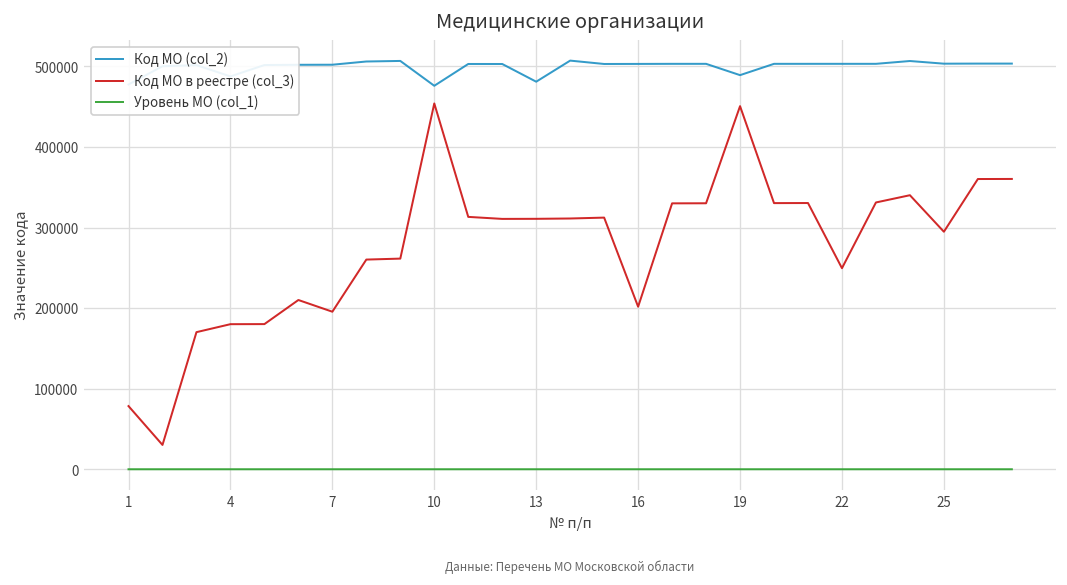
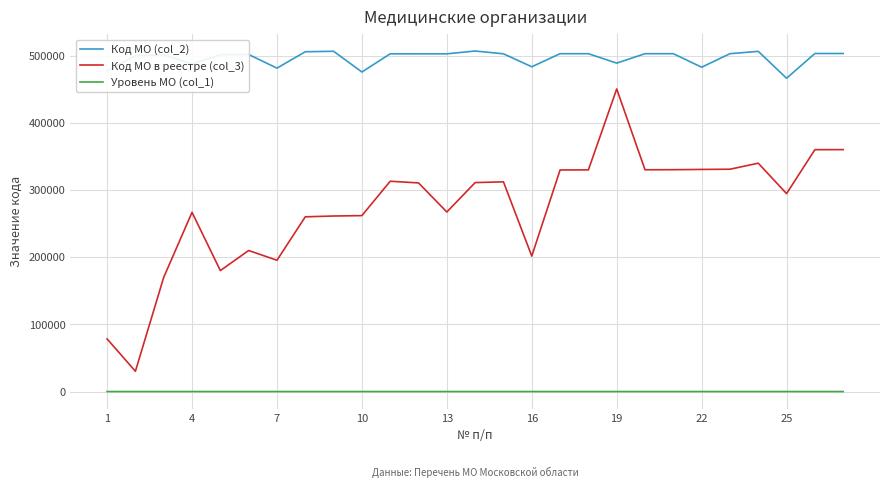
Код МО в реестре (col_3), 4: 180000 -> 270000
Код МО (col_2), 7: 500000 -> 480000
Код МО в реестре (col_3), 10: 450000 -> 260000
Код МО (col_2), 13: 480000 -> 500000
Код МО в реестре (col_3), 13: 310000 -> 270000
Код МО (col_2), 16: 500000 -> 480000
Код МО (col_2), 22: 500000 -> 480000
Код МО в реестре (col_3), 22: 250000 -> 330000
Код МО (col_2), 25: 500000 -> 470000
